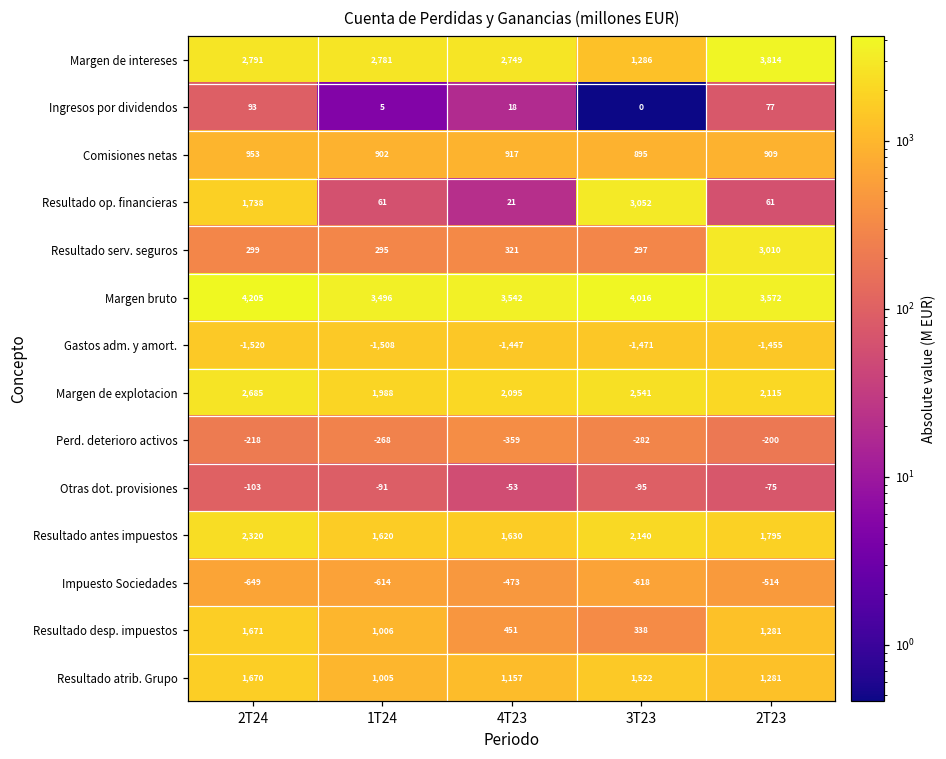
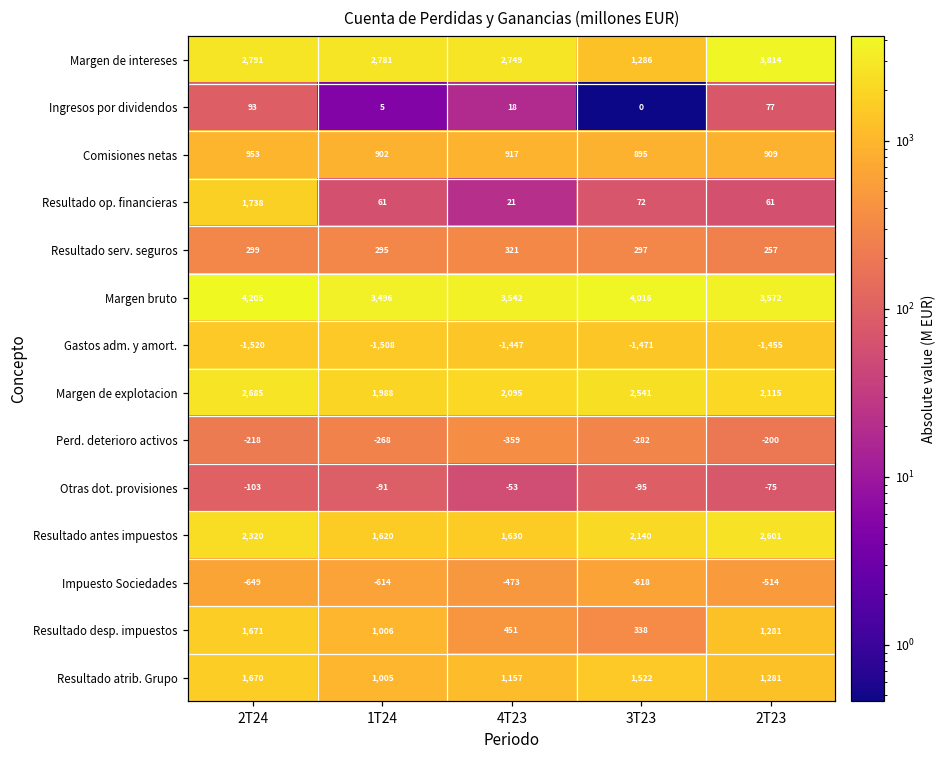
Resultado op. financieras, 3T23: 3,052 -> 72
Resultado serv. seguros, 2T23: 3,010 -> 257
Resultado antes impuestos, 2T23: 1,795 -> 2,601
